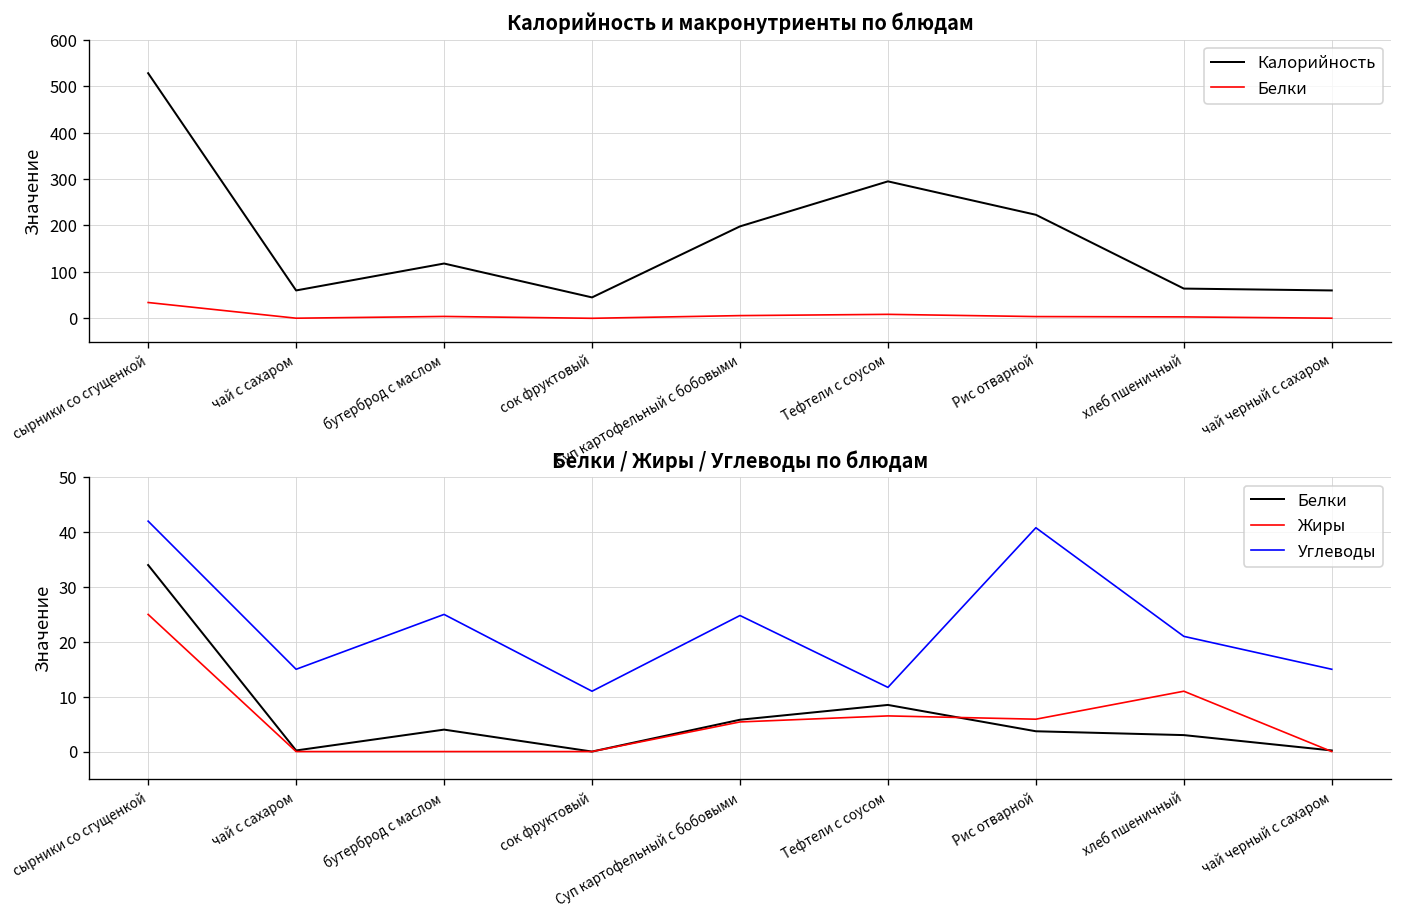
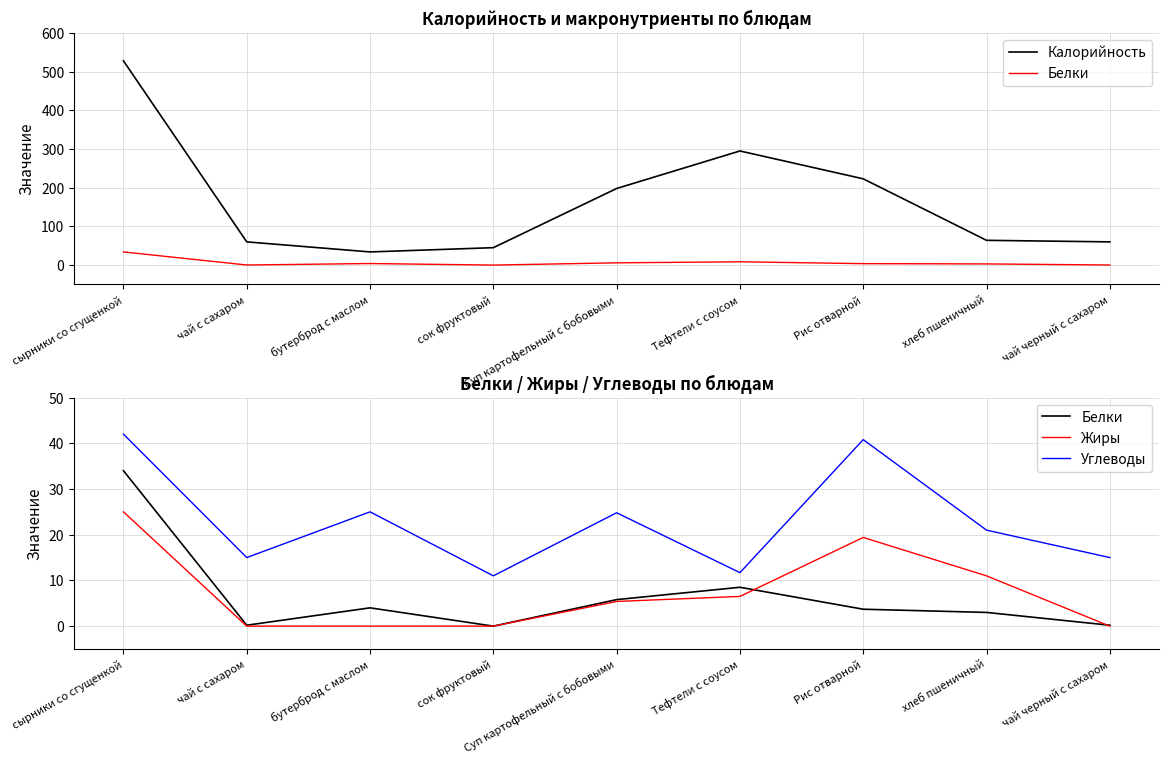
Калорийность и макронутриенты по блюдам, Калорийность, бутерброд с маслом: 120 -> 30
Белки / Жиры / Углеводы по блюдам, Жиры, Рис отварной: 6 -> 19
